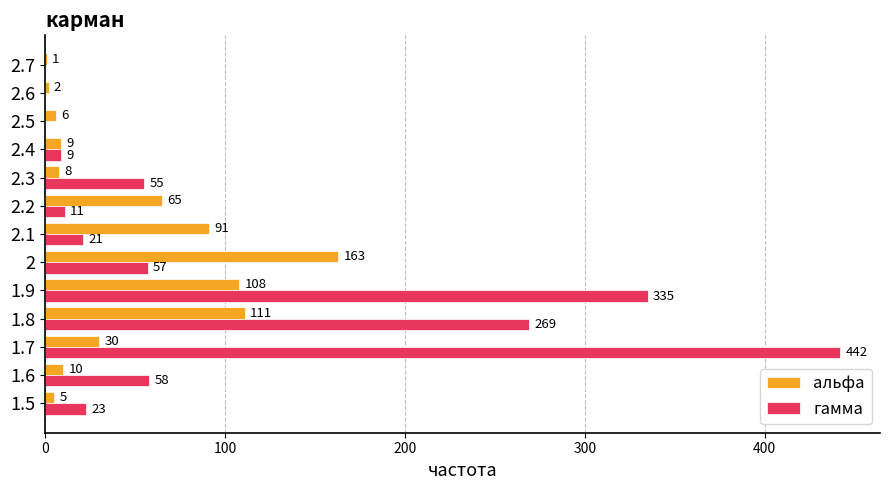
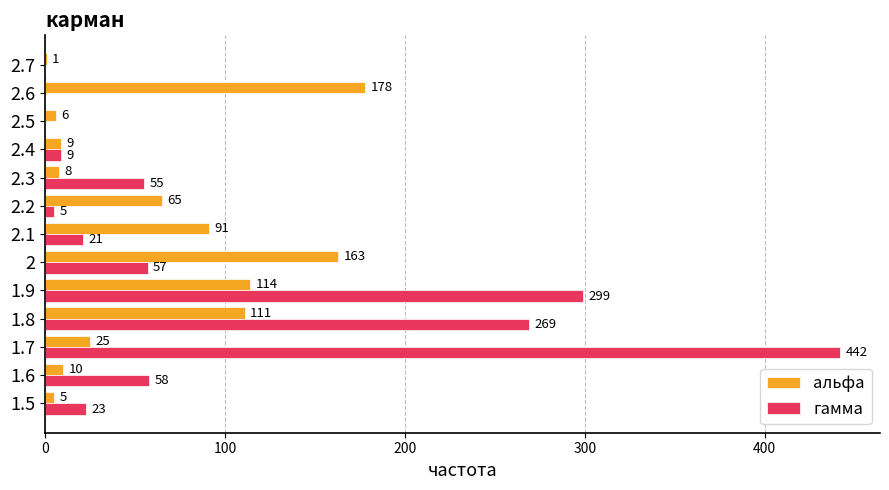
альфа, 2.6: 2 -> 178
гамма, 2.2: 11 -> 5
альфа, 1.9: 108 -> 114
гамма, 1.9: 335 -> 299
альфа, 1.7: 30 -> 25
